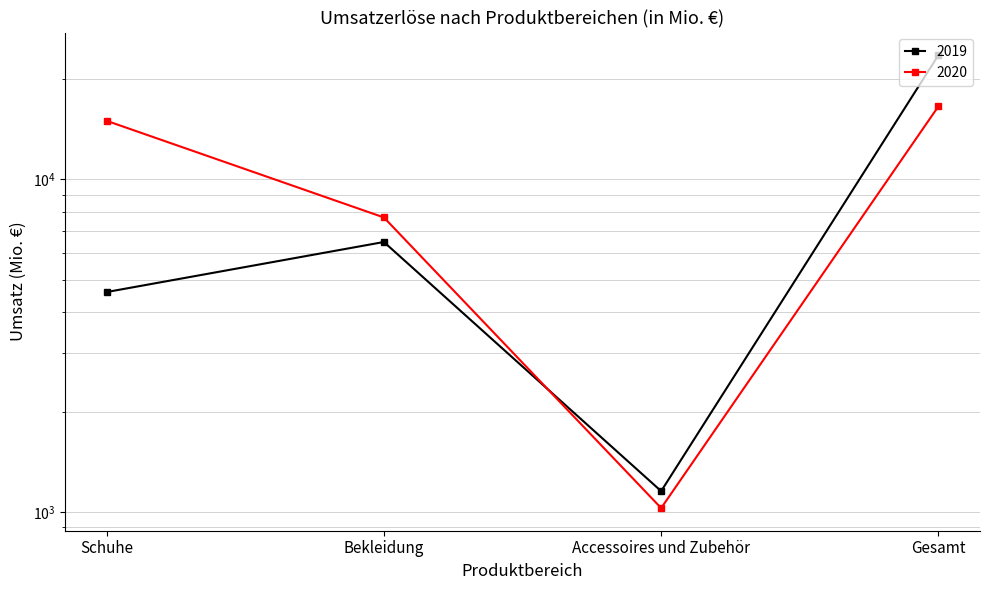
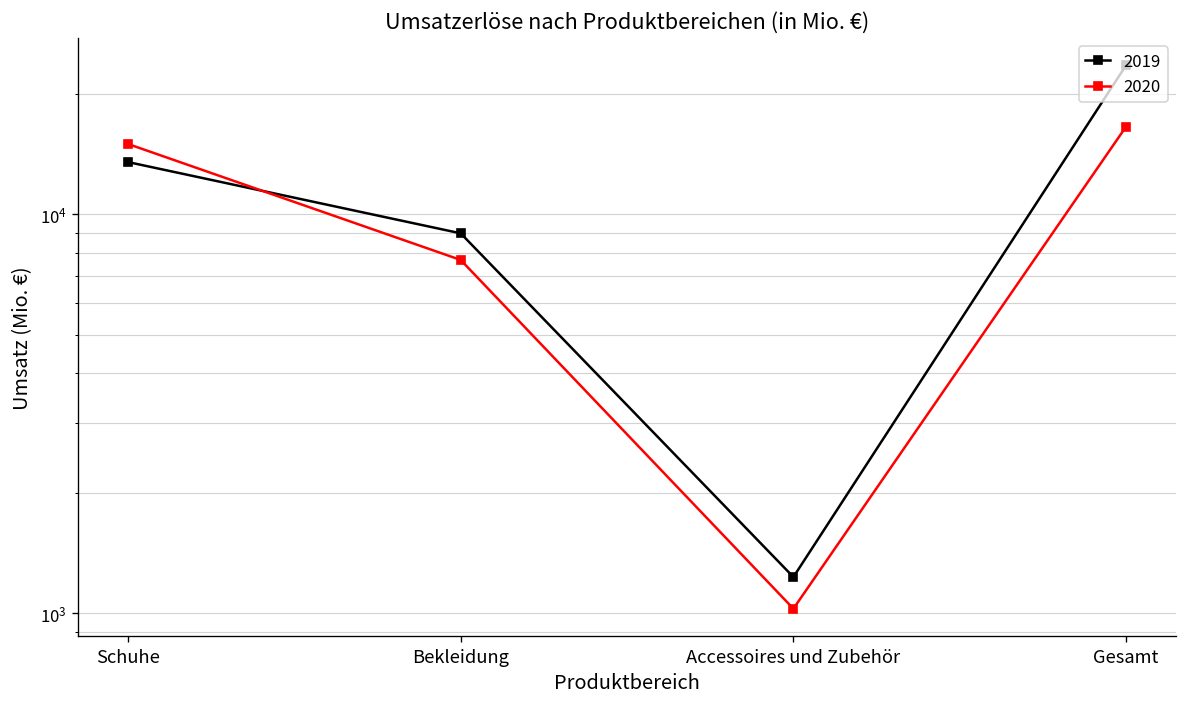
2019, Schuhe: 4600 -> 13500
2019, Bekleidung: 6500 -> 9000
2019, Accessoires und Zubehör: 1160 -> 1230
